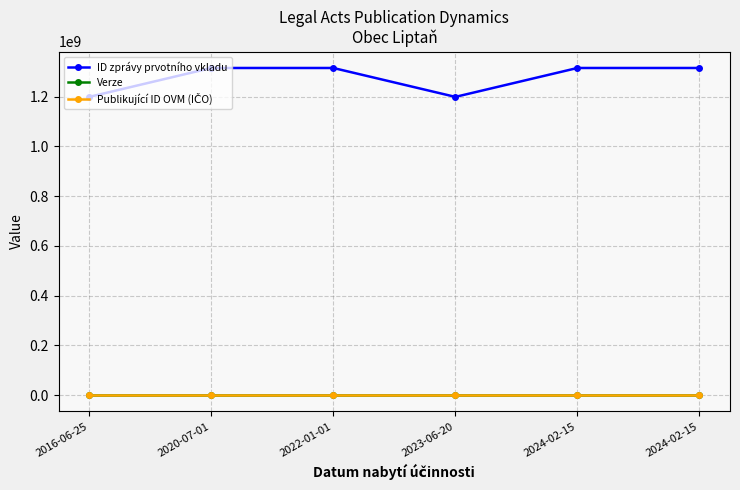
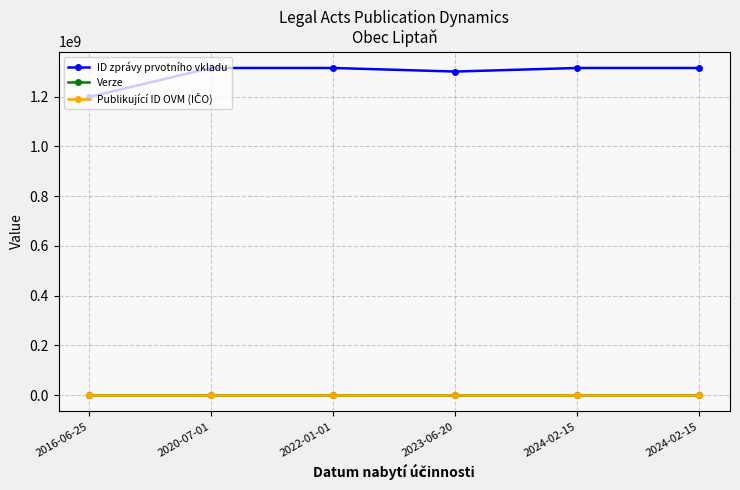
ID zprávy prvotního vkladu, 2023-06-20: 1200000000 -> 1300000000
